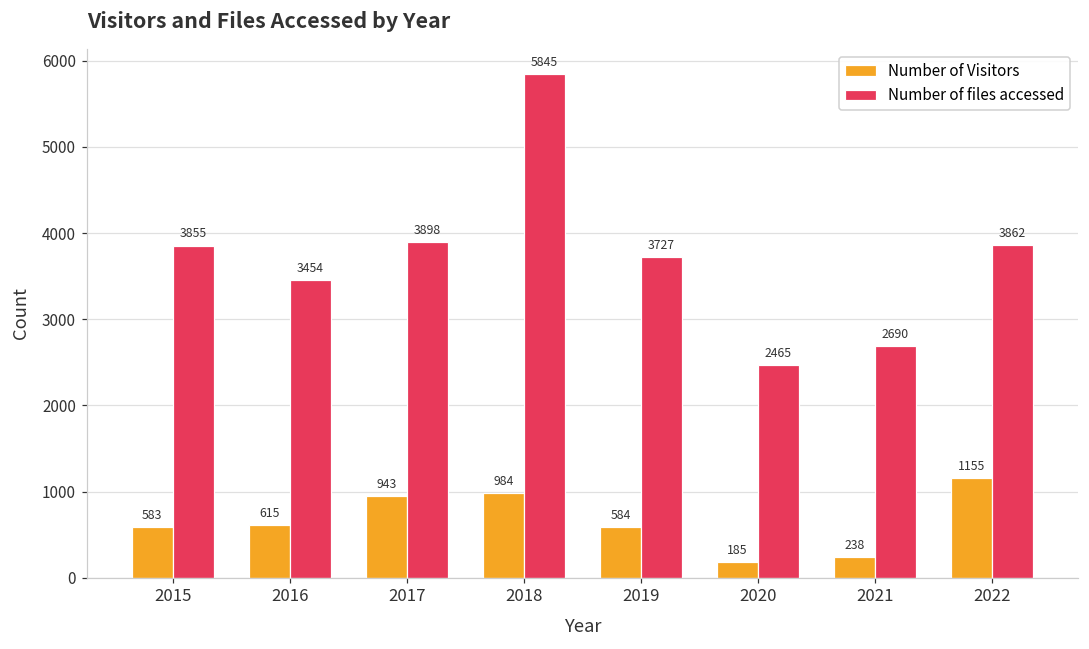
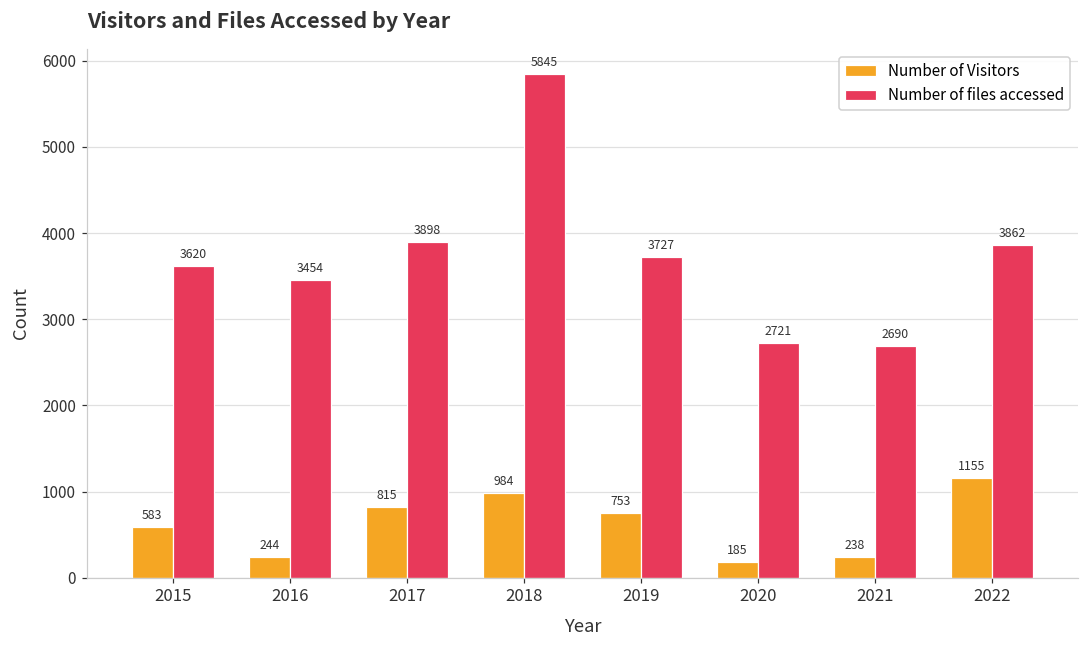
Number of files accessed, 2015: 3855 -> 3620
Number of Visitors, 2016: 615 -> 244
Number of Visitors, 2017: 943 -> 815
Number of Visitors, 2019: 584 -> 753
Number of files accessed, 2020: 2465 -> 2721
